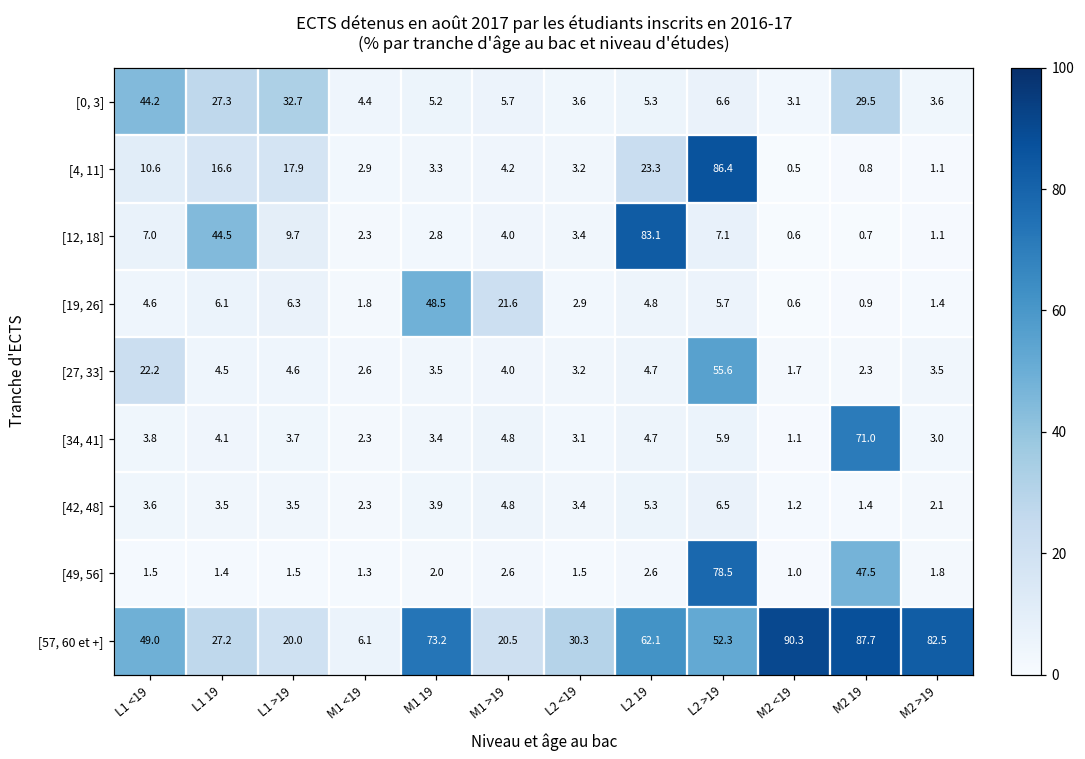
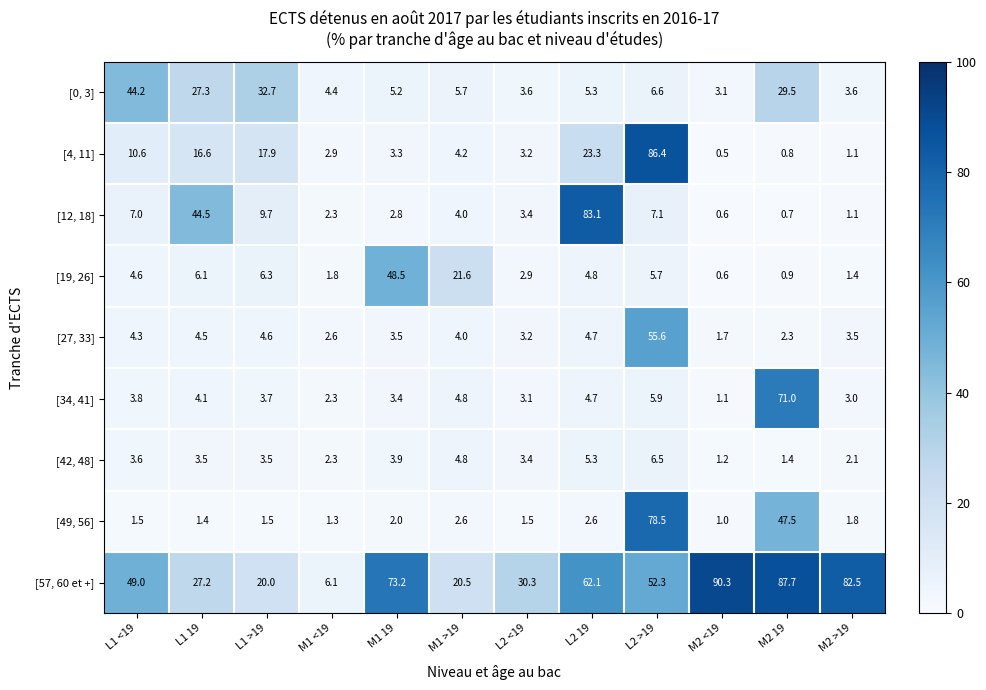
[27, 33], L1 <19: 22.2 -> 4.3
